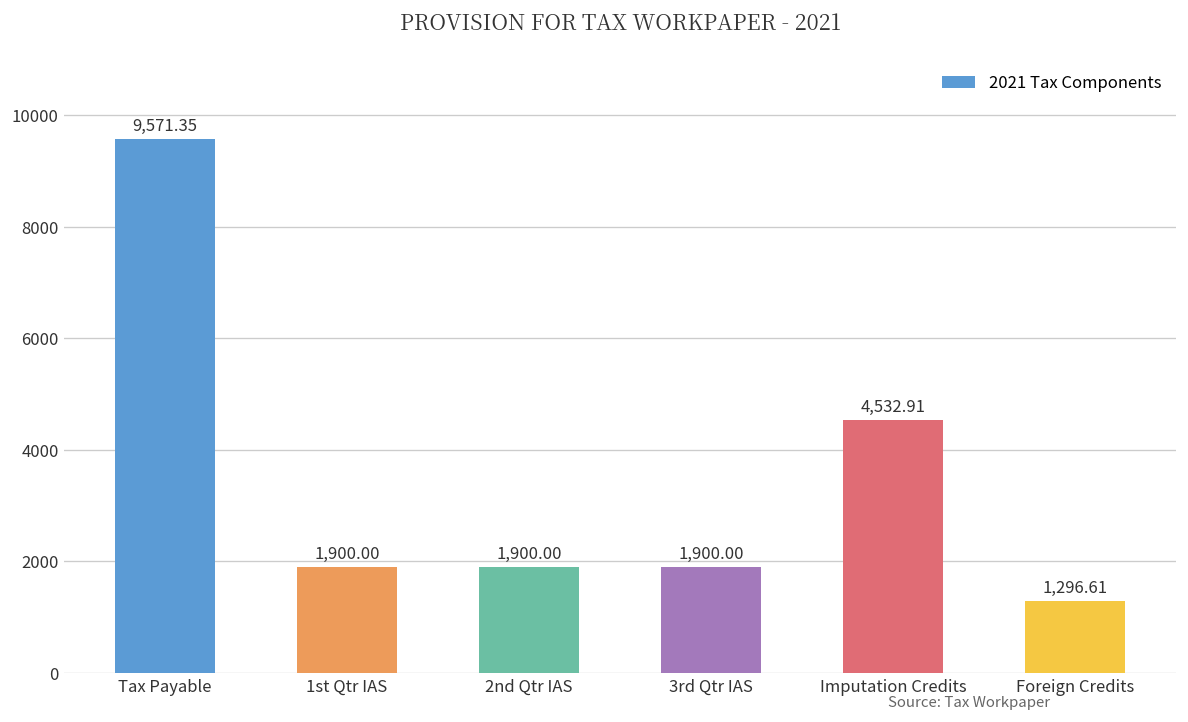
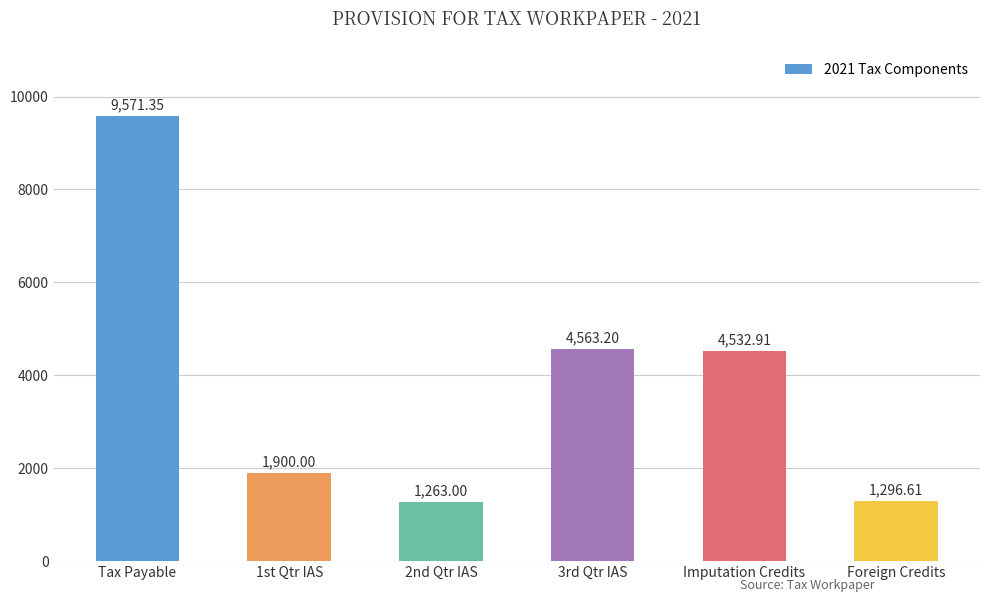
2nd Qtr IAS: 1,900.00 -> 1,263.00
3rd Qtr IAS: 1,900.00 -> 4,563.20
